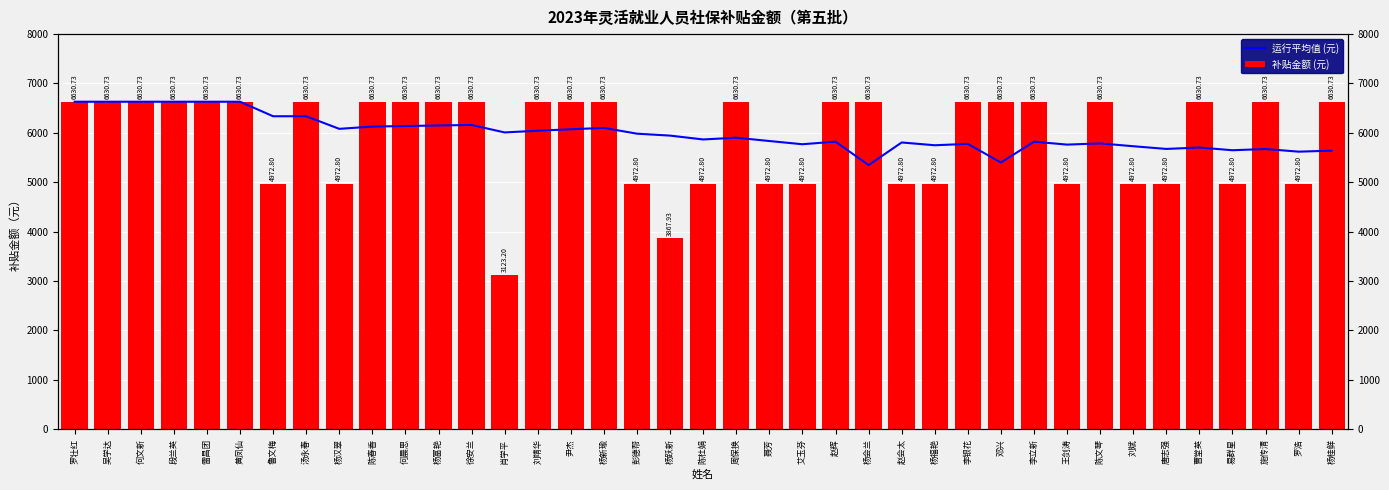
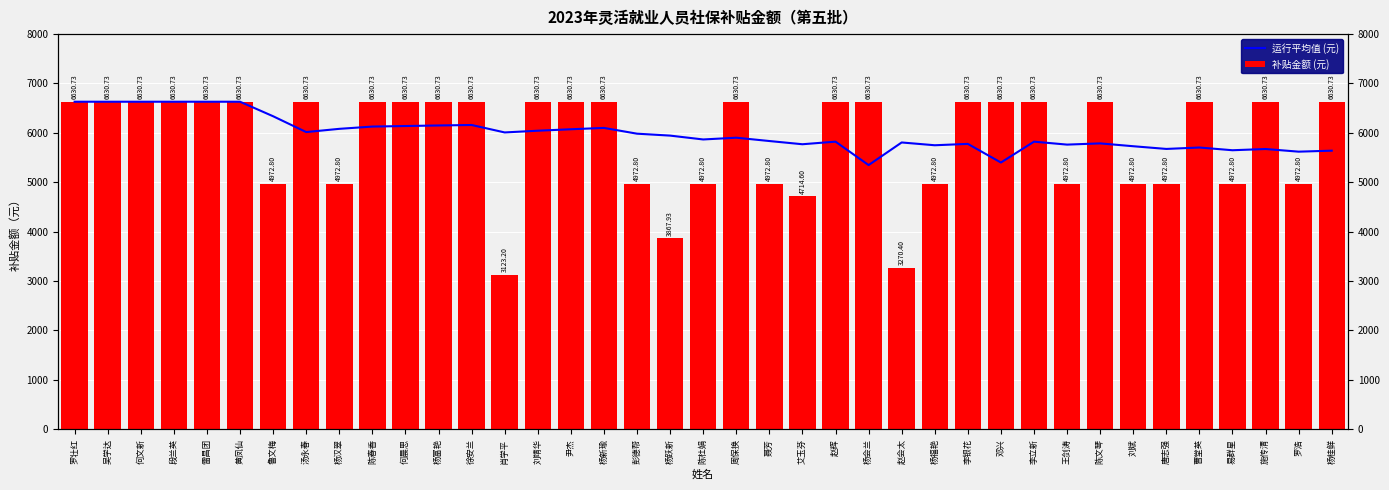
运行平均值 (元), 汤永春: 6300 -> 6000
补贴金额 (元), 艾玉芬: 4972.80 -> 4714.60
补贴金额 (元), 赵会太: 4972.80 -> 3270.40
